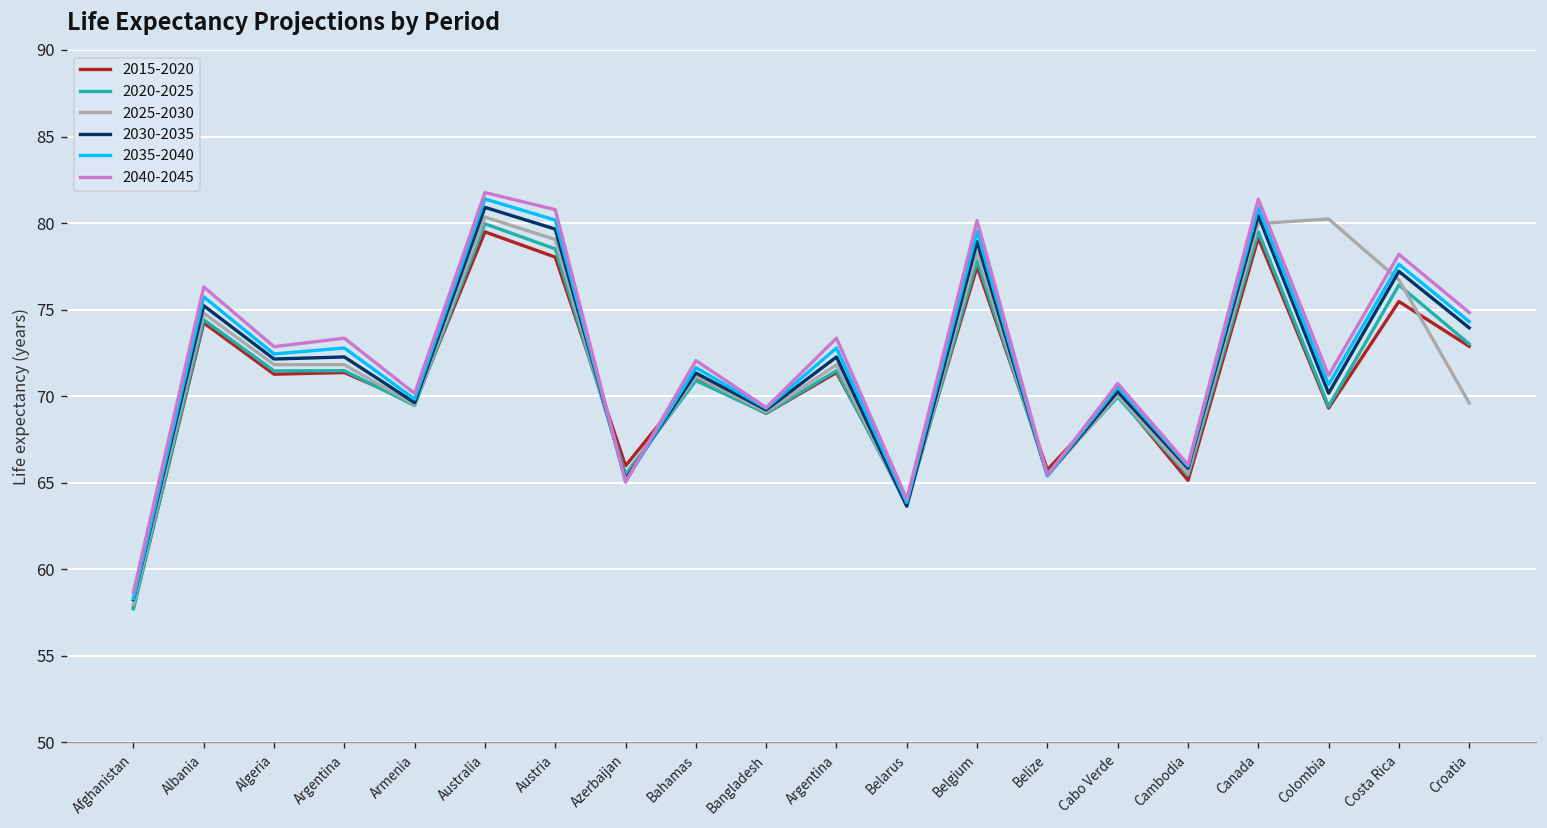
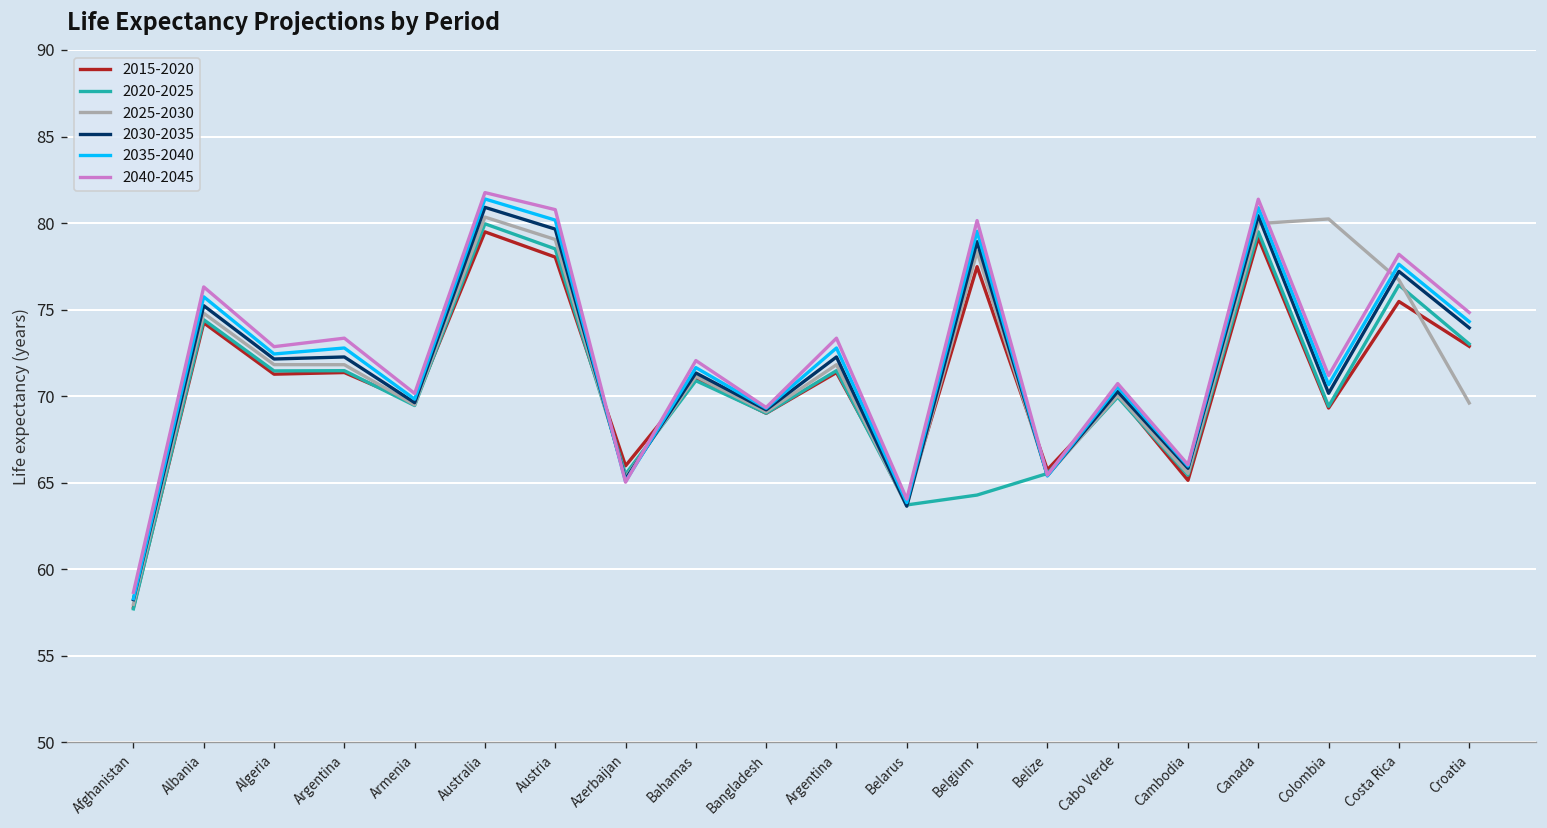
2020-2025, Belgium: 77.8 -> 64.3
